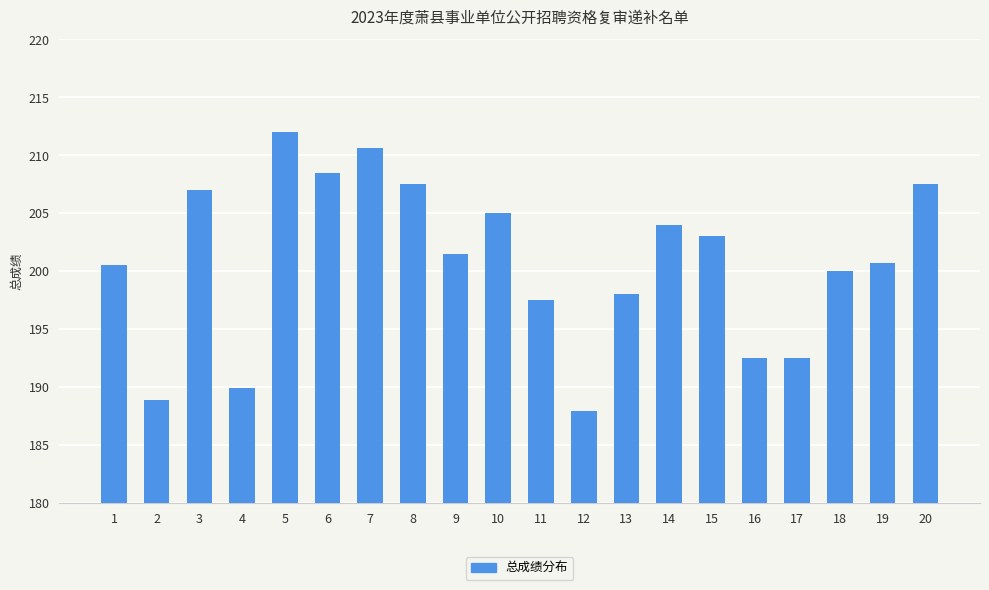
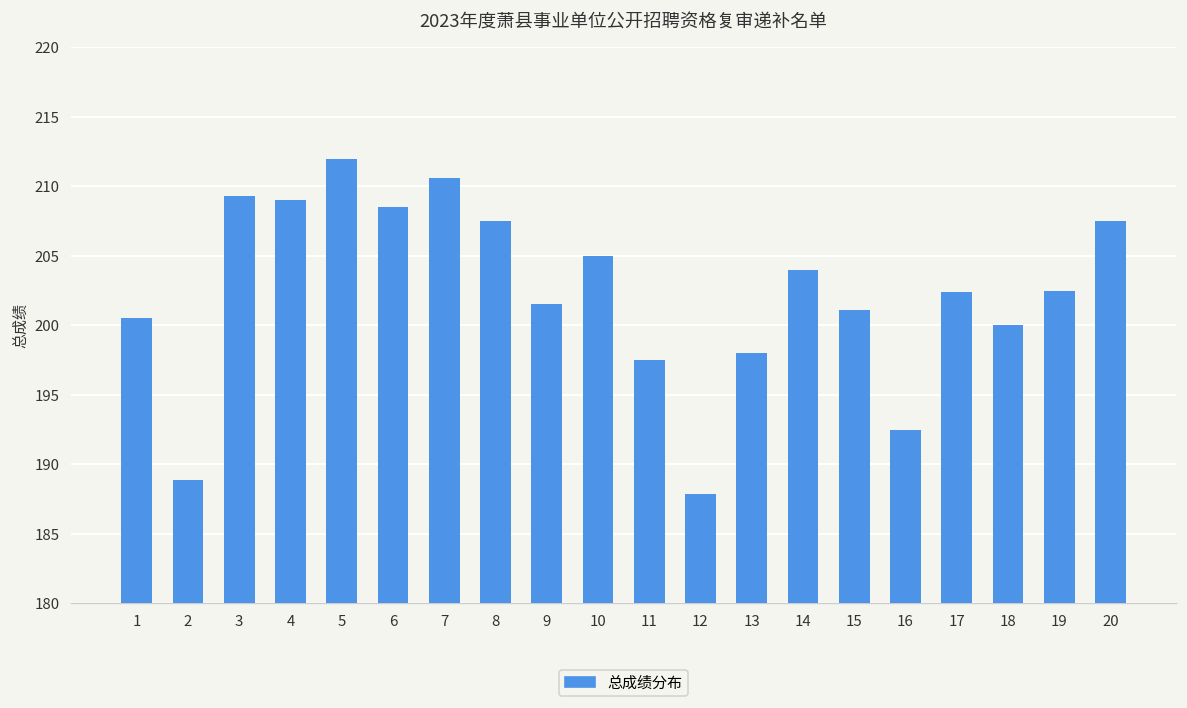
3: 207.0 -> 209.3
4: 189.9 -> 209.0
15: 203.0 -> 201.1
17: 192.5 -> 202.4
19: 200.7 -> 202.5
